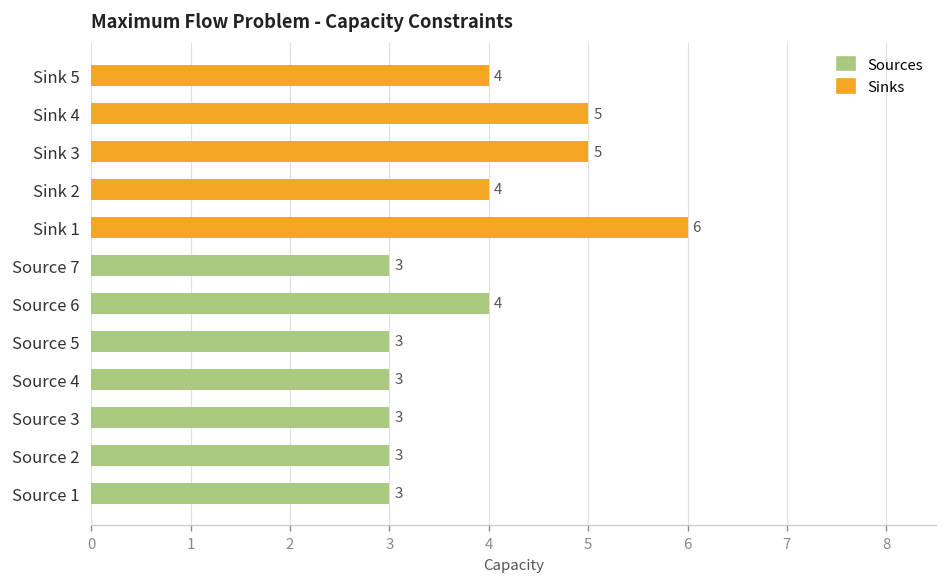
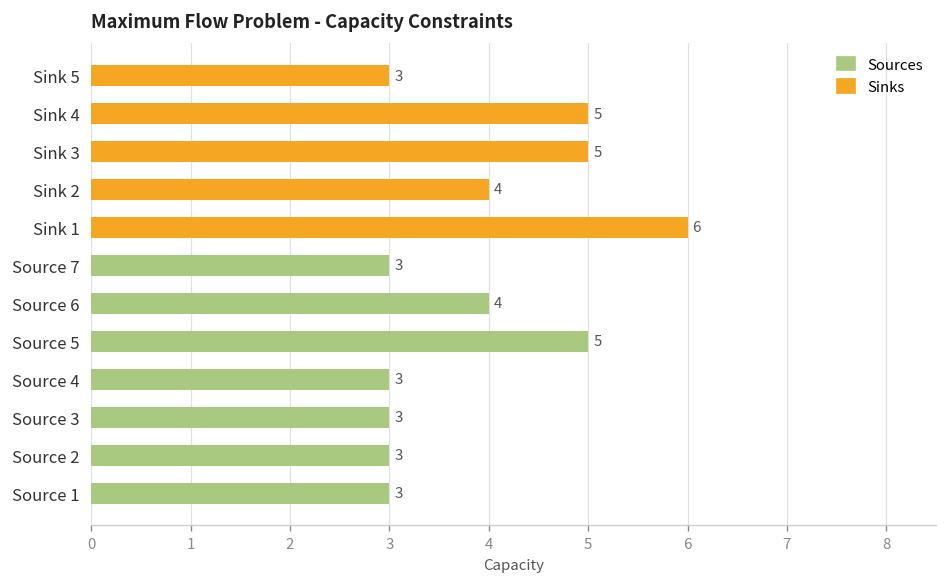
Sink 5: 4 -> 3
Source 5: 3 -> 5
